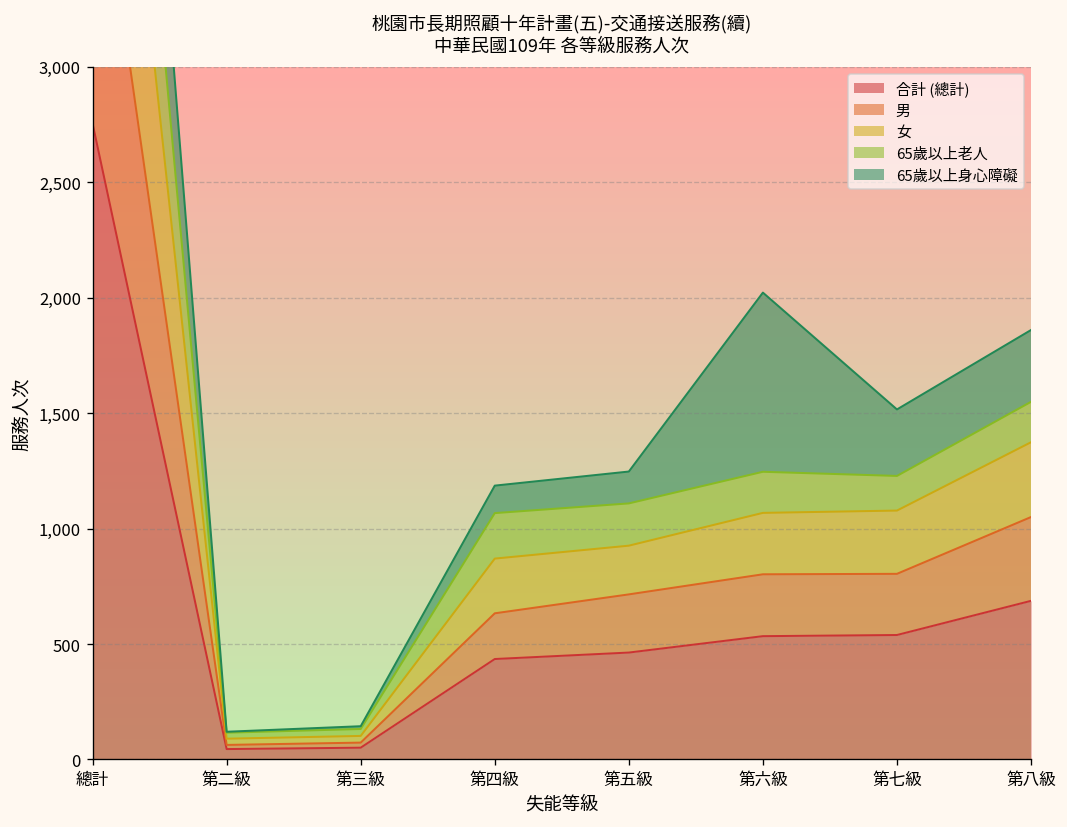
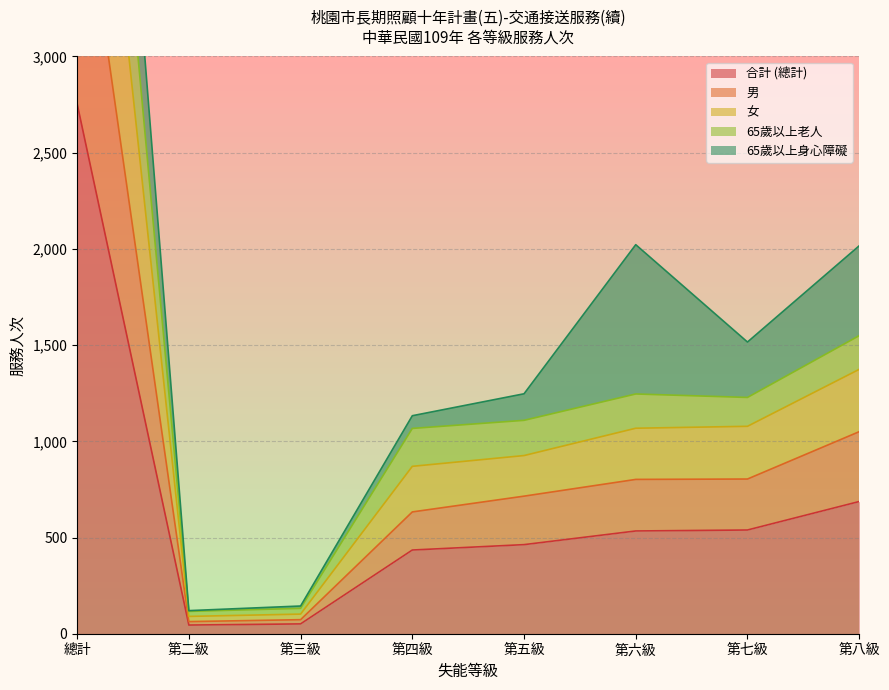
65歲以上身心障礙, 第四級: 120 -> 70
65歲以上身心障礙, 第八級: 310 -> 470
